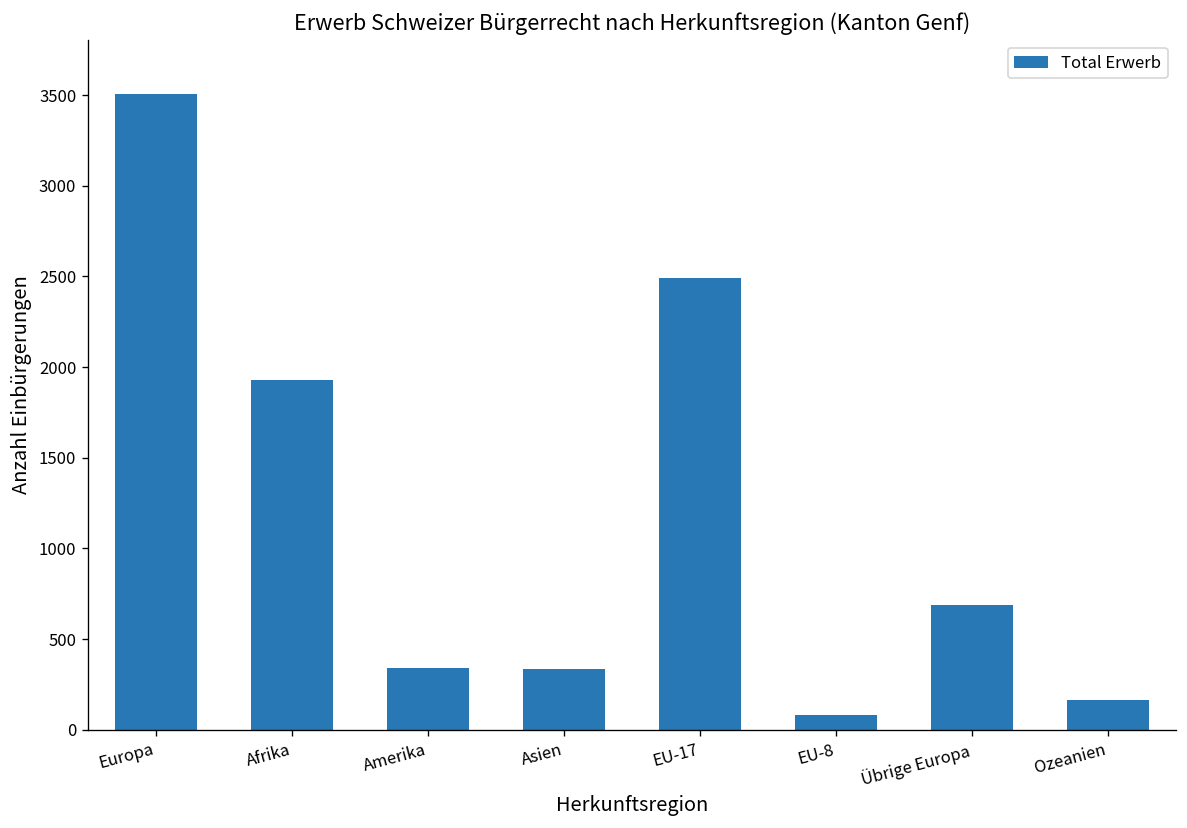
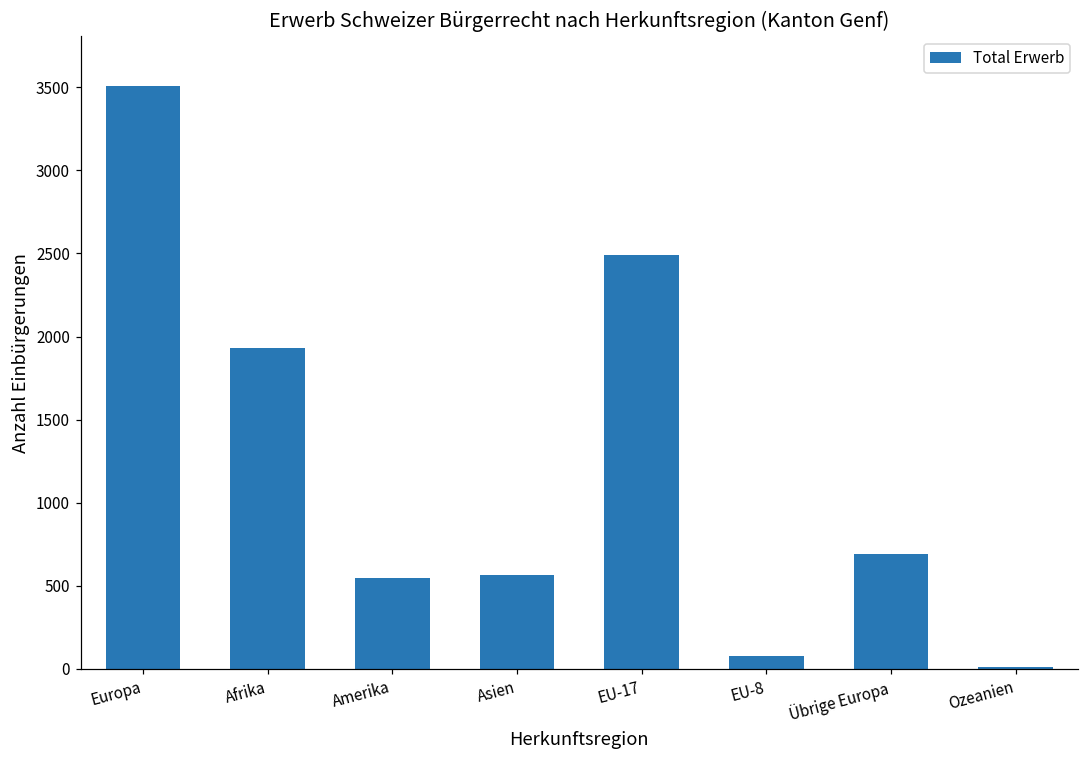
Amerika: 340 -> 550
Asien: 330 -> 570
Ozeanien: 160 -> 10
